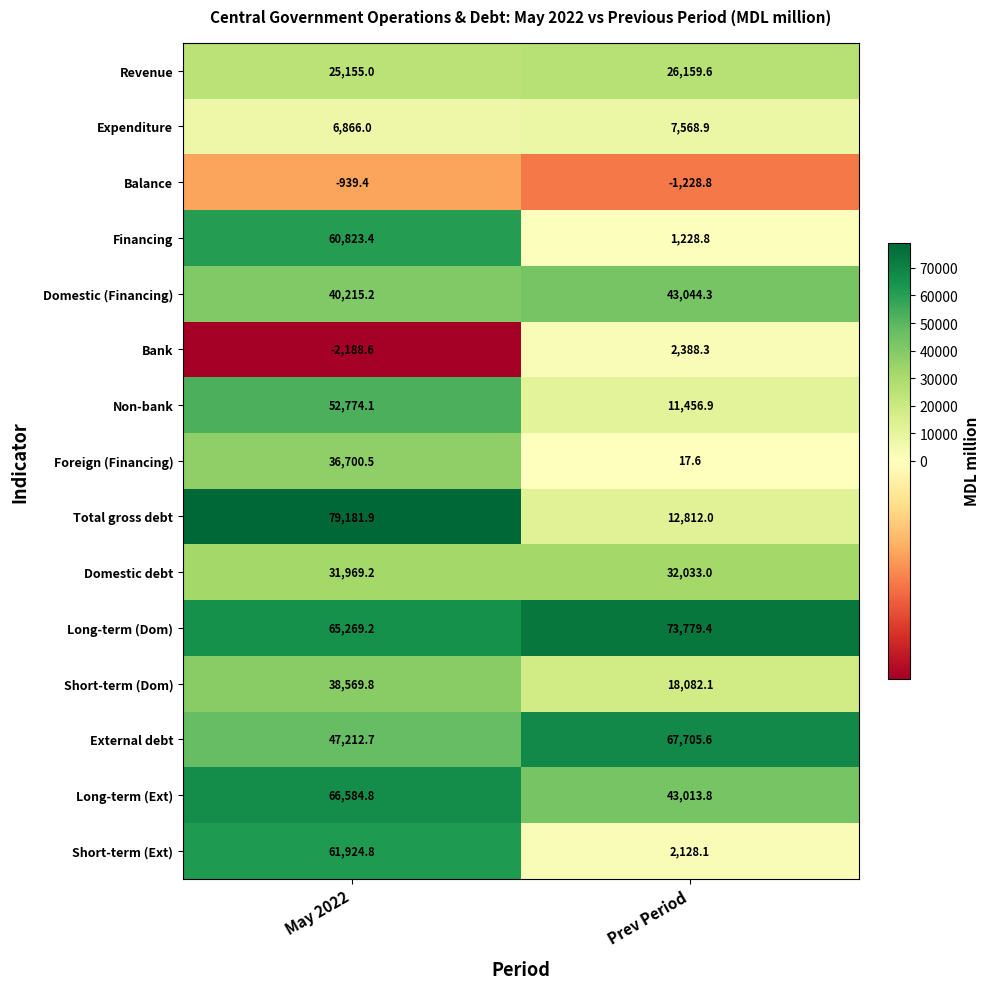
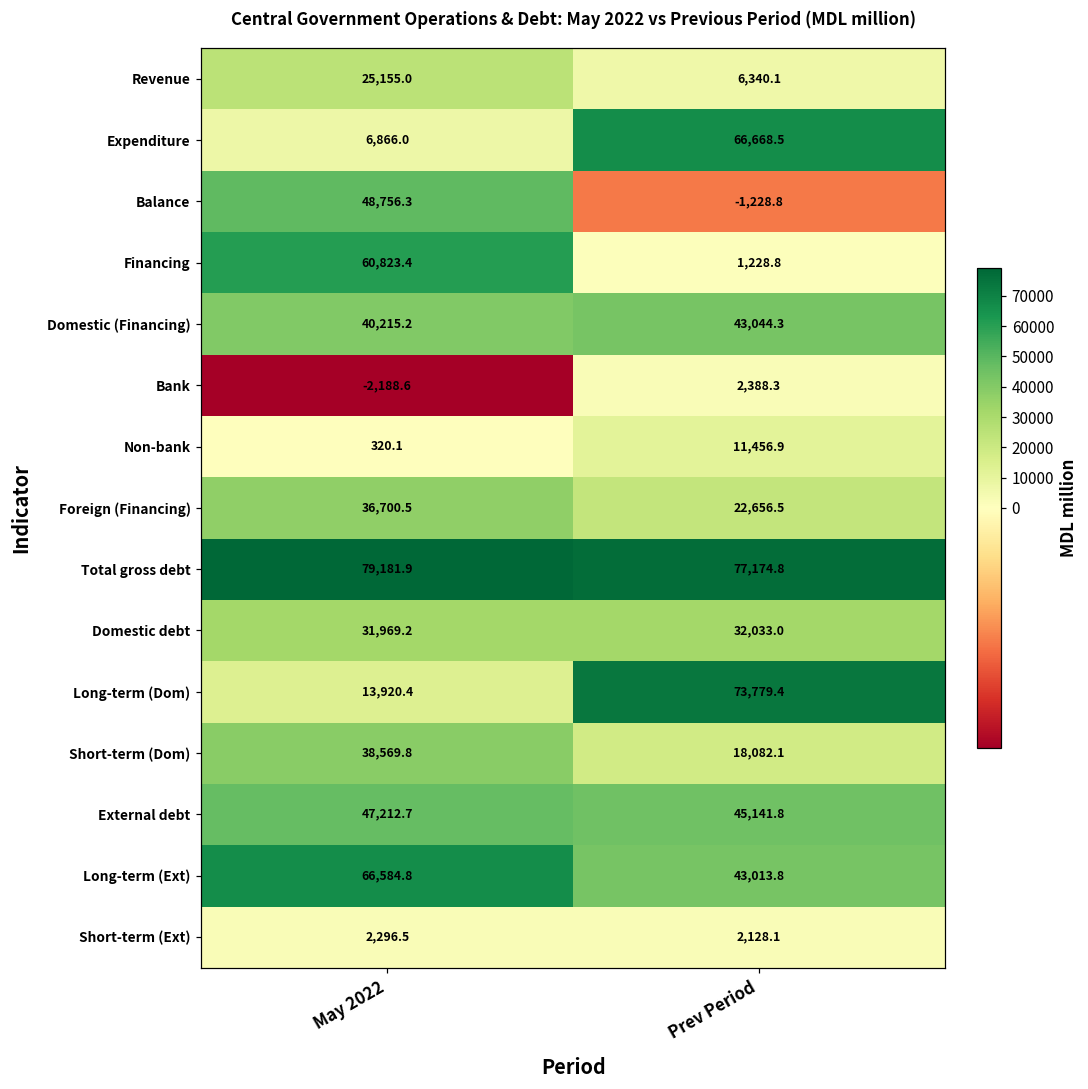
Revenue, Prev Period: 26,159.6 -> 6,340.1
Expenditure, Prev Period: 7,568.9 -> 66,668.5
Balance, May 2022: -939.4 -> 48,756.3
Non-bank, May 2022: 52,774.1 -> 320.1
Foreign (Financing), Prev Period: 17.6 -> 22,656.5
Total gross debt, Prev Period: 12,812.0 -> 77,174.8
Long-term (Dom), May 2022: 65,269.2 -> 13,920.4
External debt, Prev Period: 67,705.6 -> 45,141.8
Short-term (Ext), May 2022: 61,924.8 -> 2,296.5
